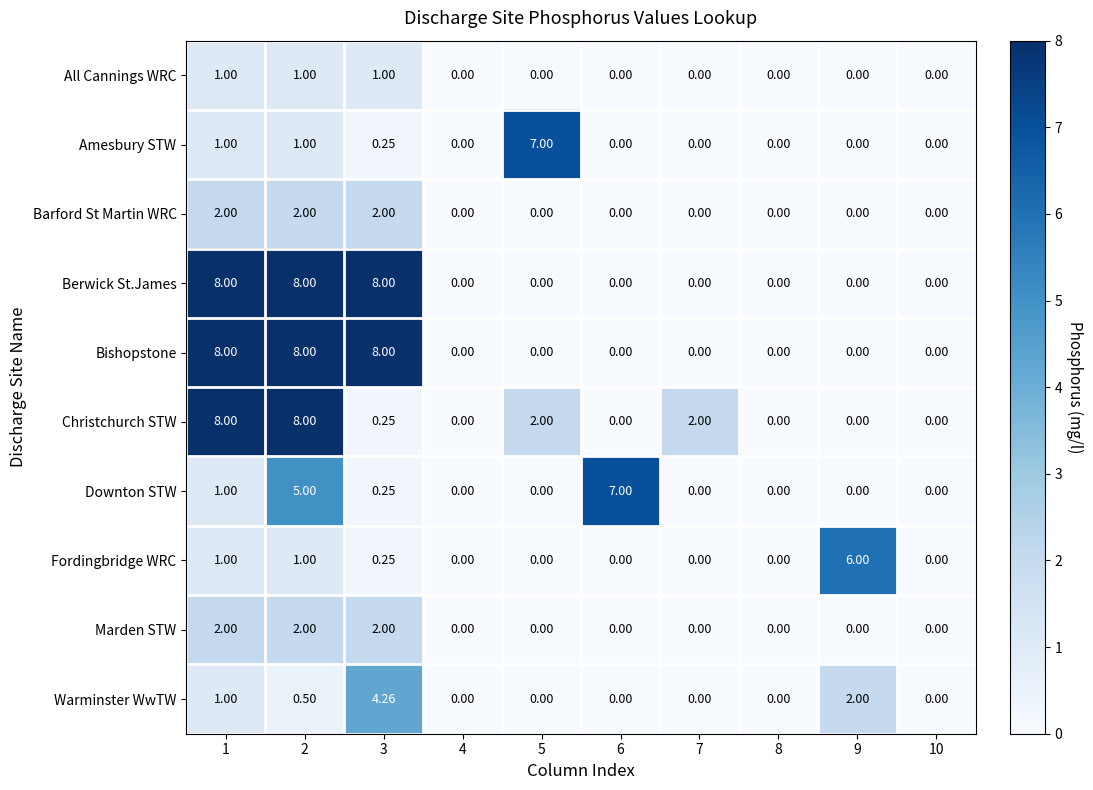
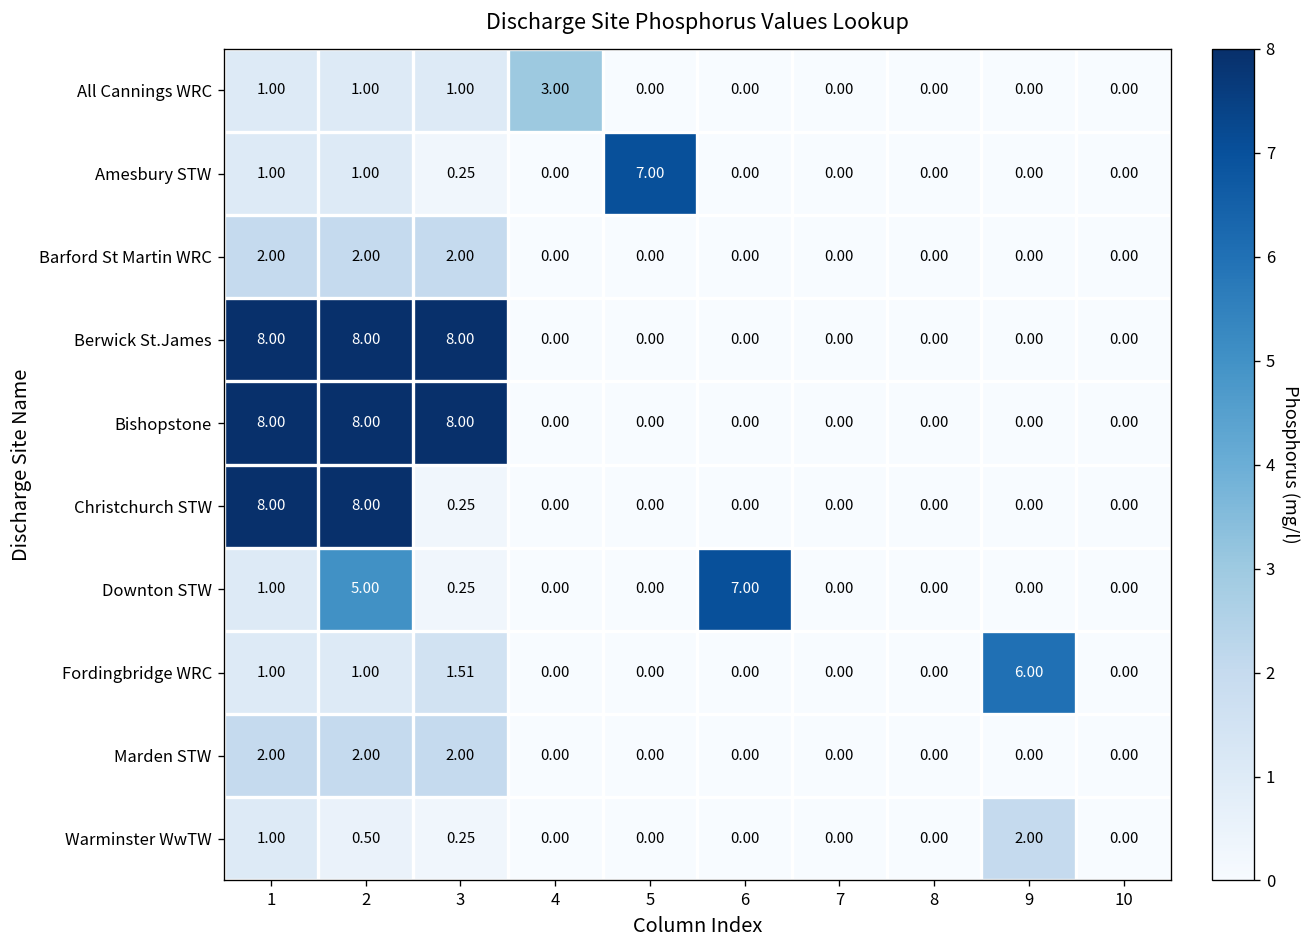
All Cannings WRC, 4: 0.00 -> 3.00
Christchurch STW, 5: 2.00 -> 0.00
Christchurch STW, 7: 2.00 -> 0.00
Fordingbridge WRC, 3: 0.25 -> 1.51
Warminster WwTW, 3: 4.26 -> 0.25
